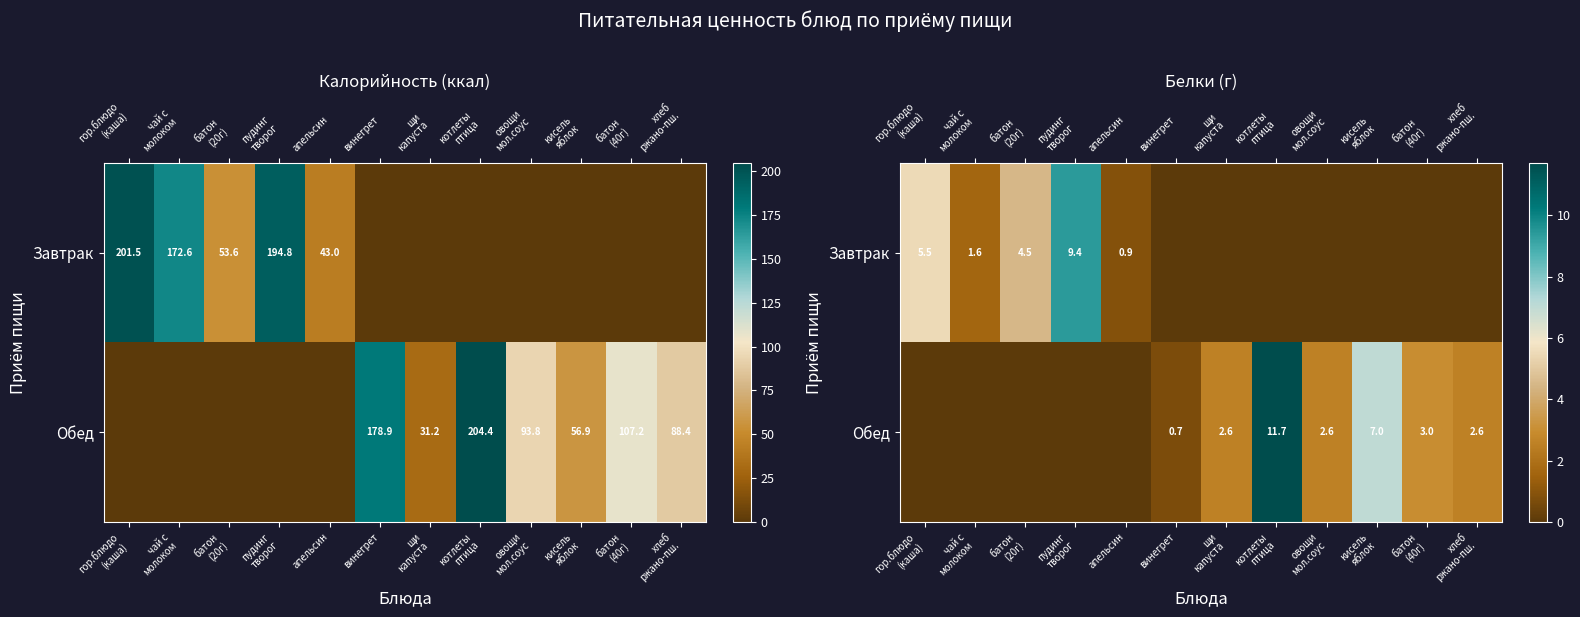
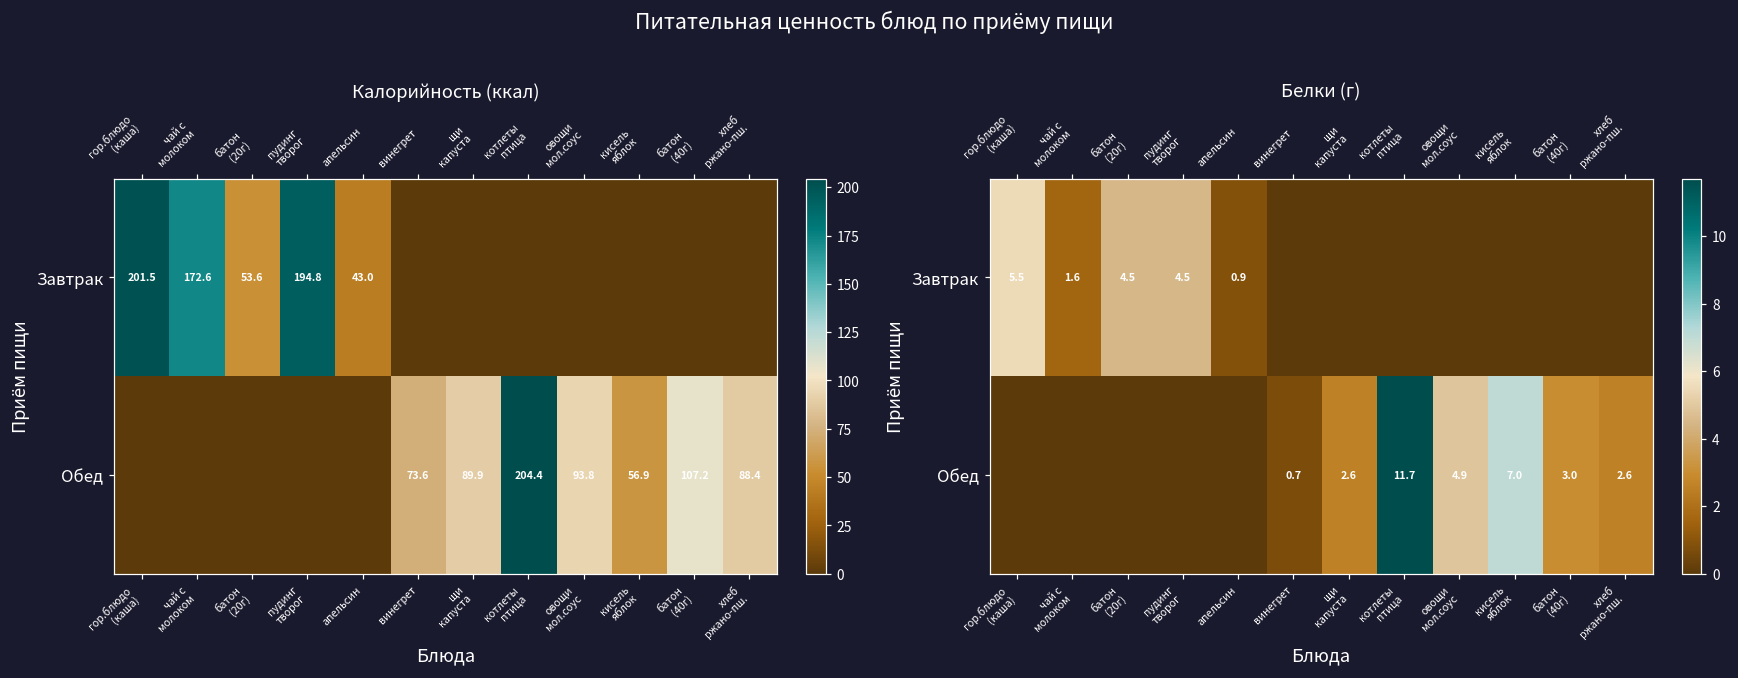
Калорийность (ккал), Обед, винегрет: 178.9 -> 73.6
Калорийность (ккал), Обед, щи капуста: 31.2 -> 89.9
Белки (г), Завтрак, пудинг творог: 9.4 -> 4.5
Белки (г), Обед, овощи мол.соус: 2.6 -> 4.9
